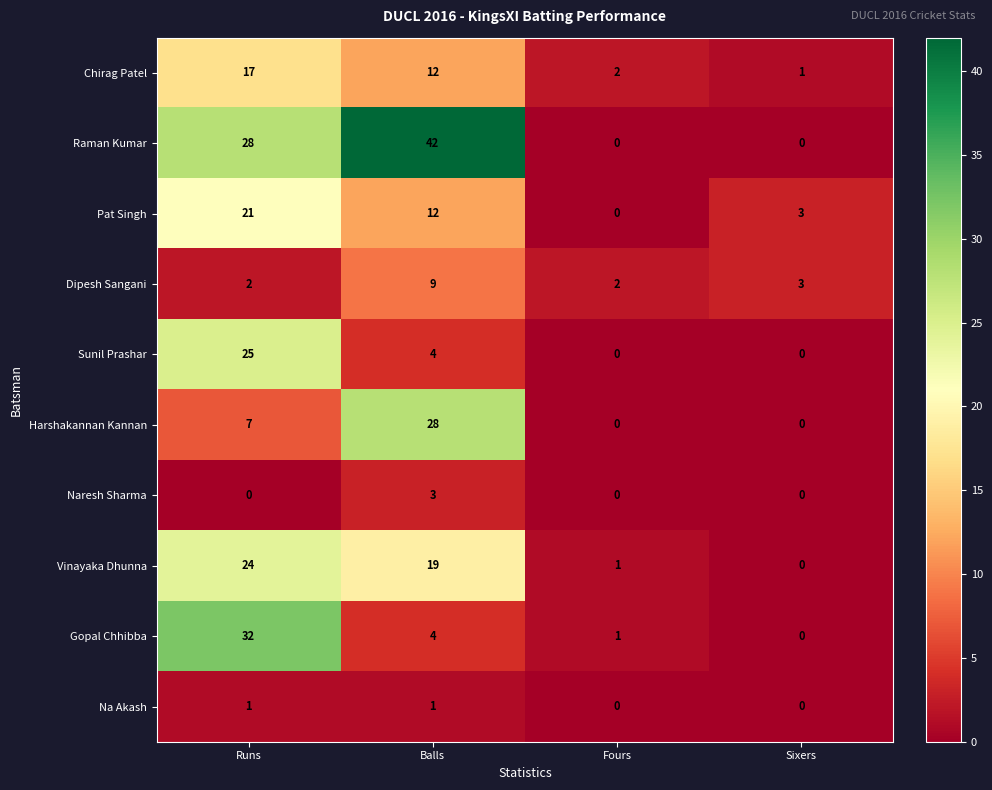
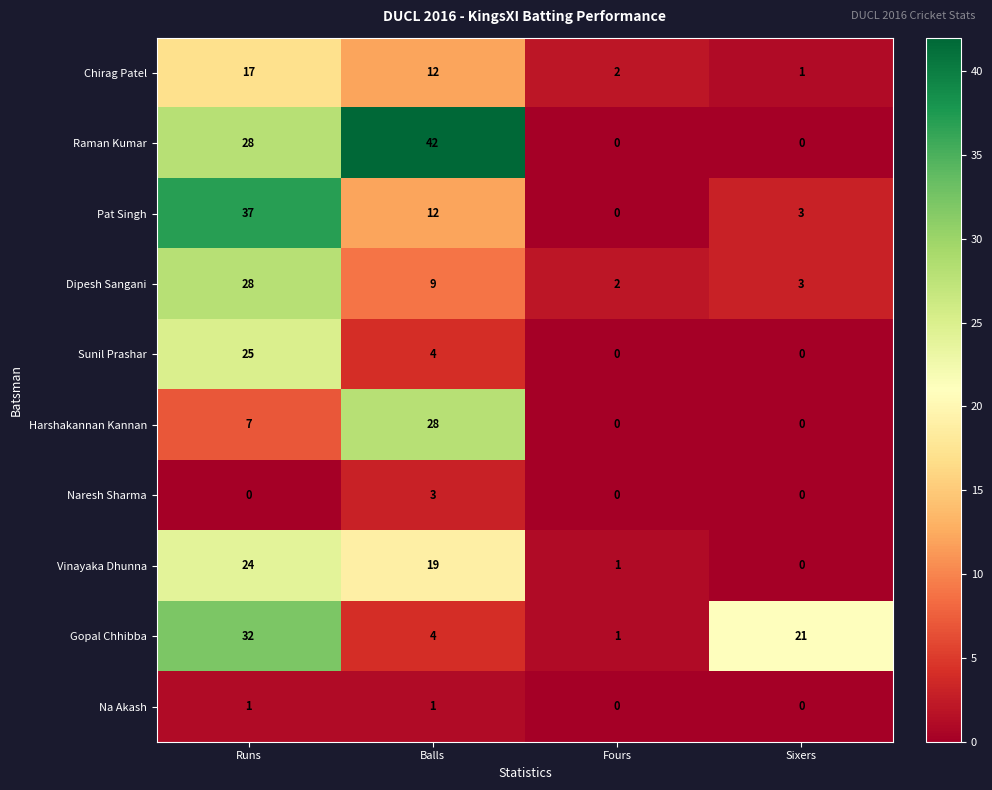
Pat Singh, Runs: 21 -> 37
Dipesh Sangani, Runs: 2 -> 28
Gopal Chhibba, Sixers: 0 -> 21
